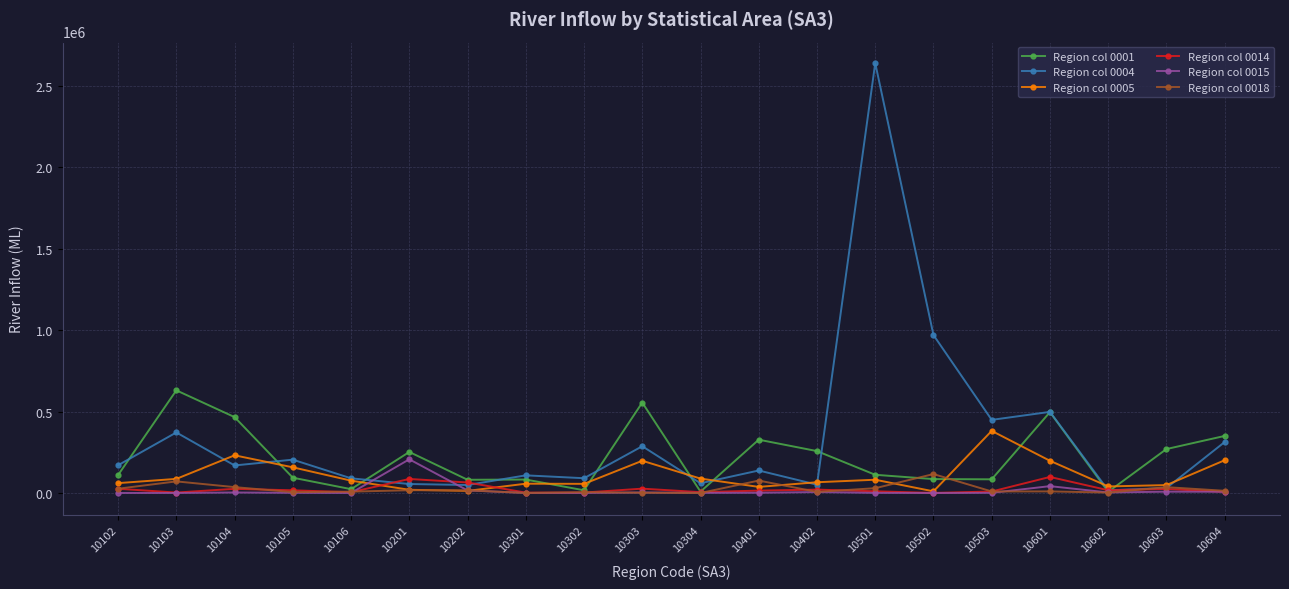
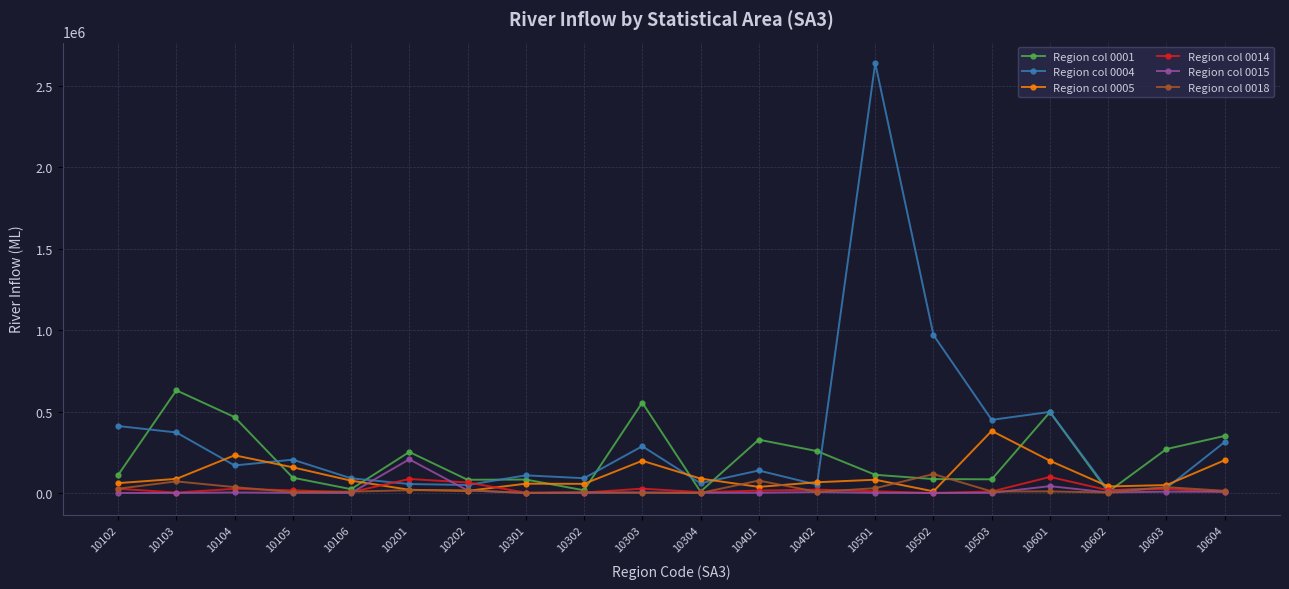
Region col 0004, 10102: 170000 -> 410000
